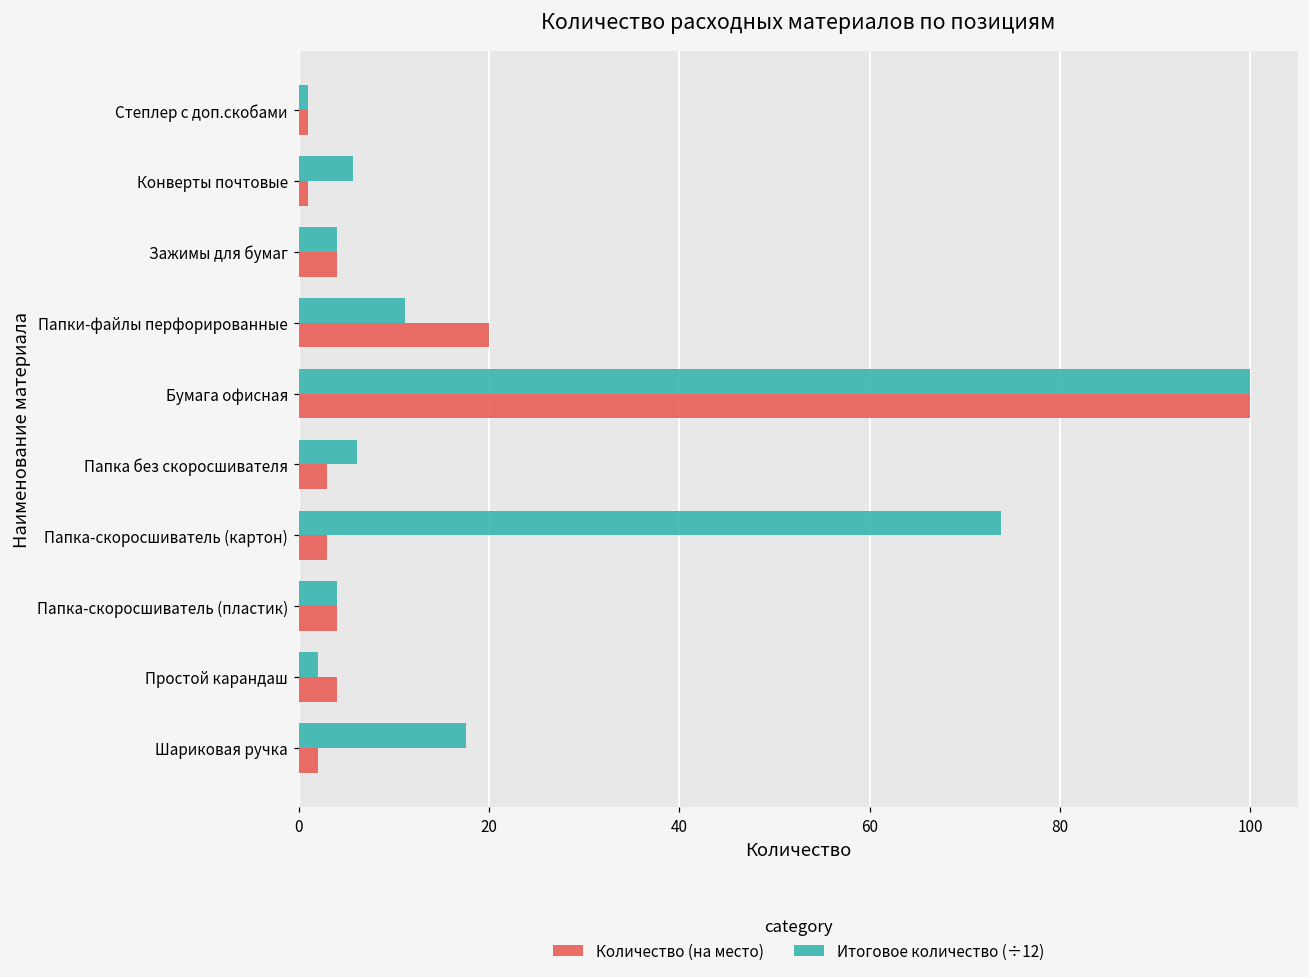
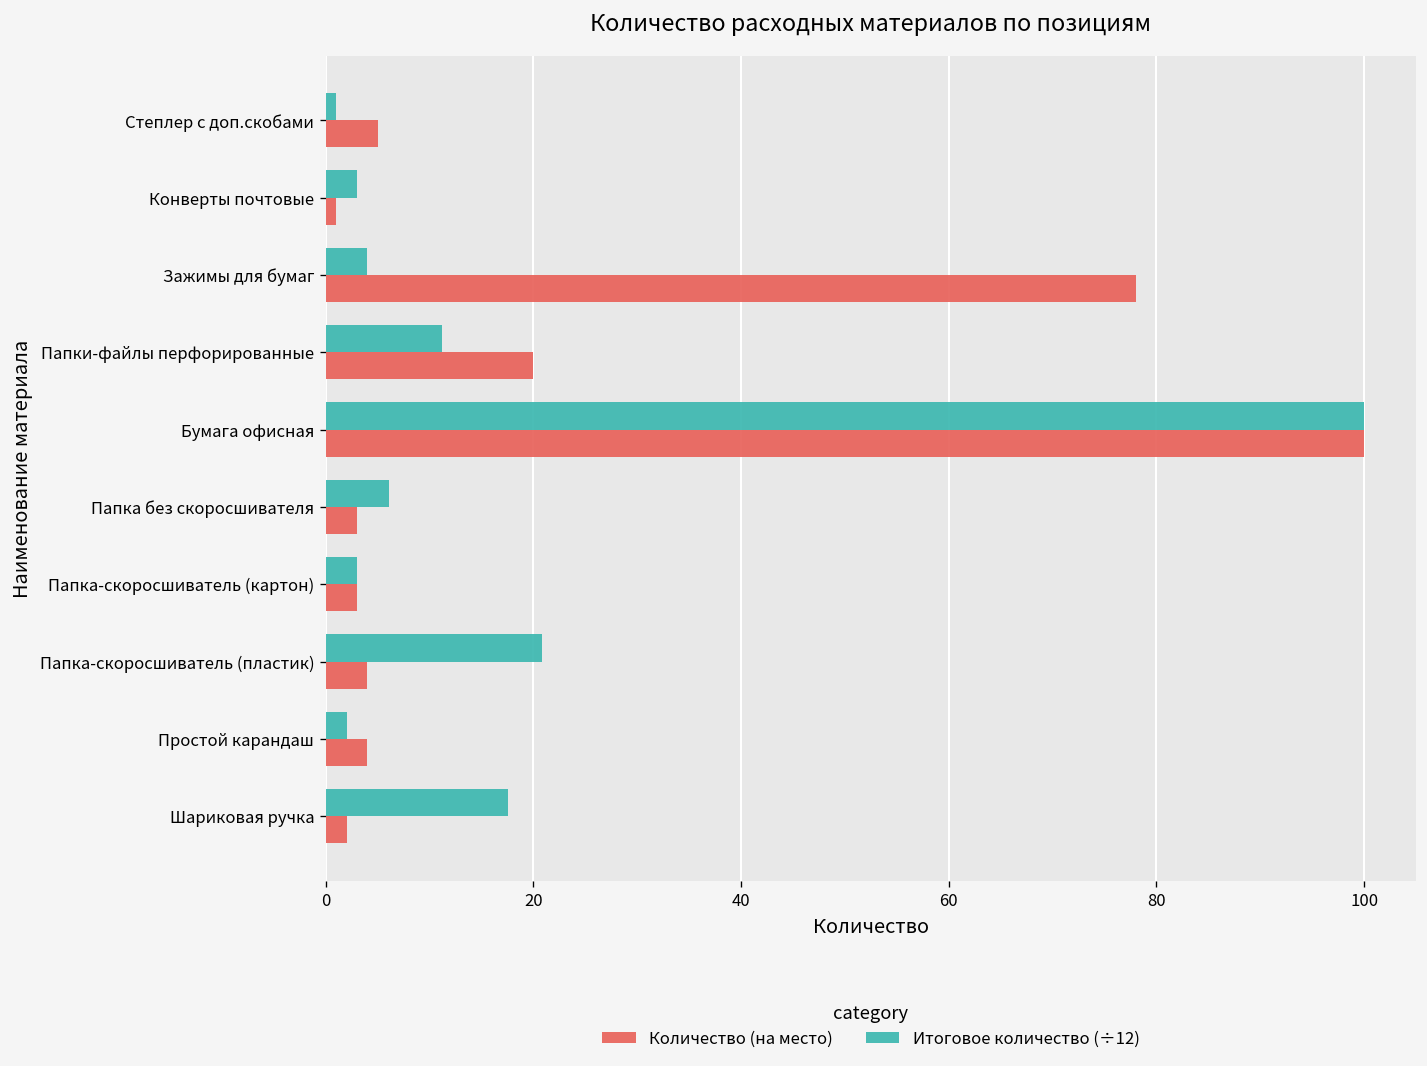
Количество (на место), Степлер с доп.скобами: 1 -> 5
Итоговое количество (÷12), Конверты почтовые: 6 -> 3
Количество (на место), Зажимы для бумаг: 4 -> 78
Итоговое количество (÷12), Папка-скоросшиватель (картон): 74 -> 3
Итоговое количество (÷12), Папка-скоросшиватель (пластик): 4 -> 21
